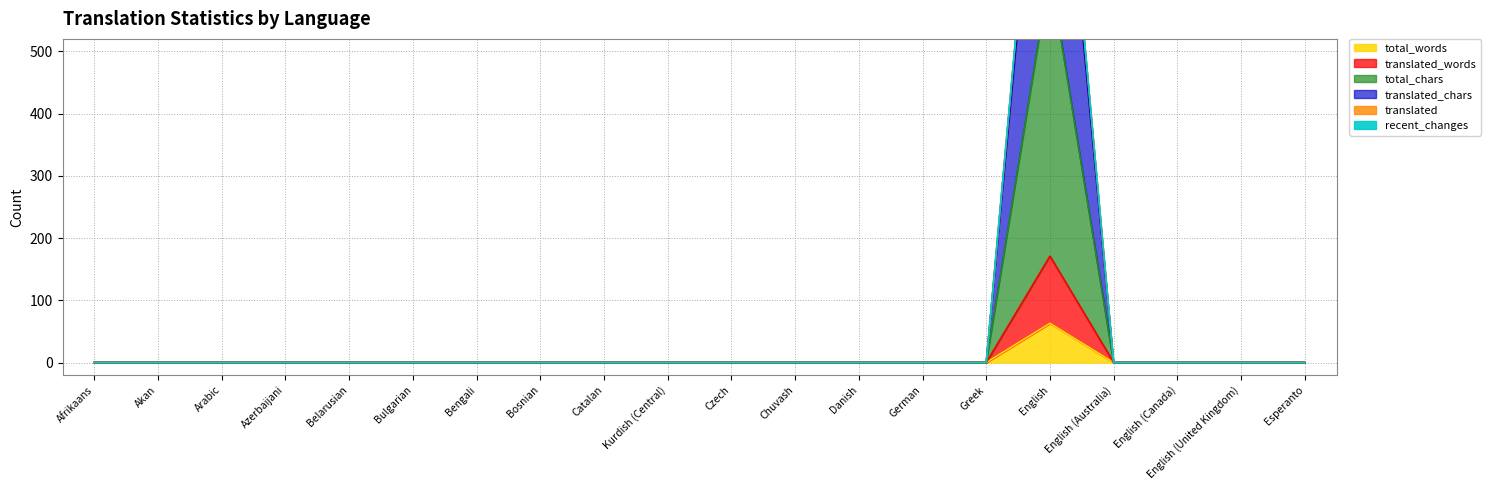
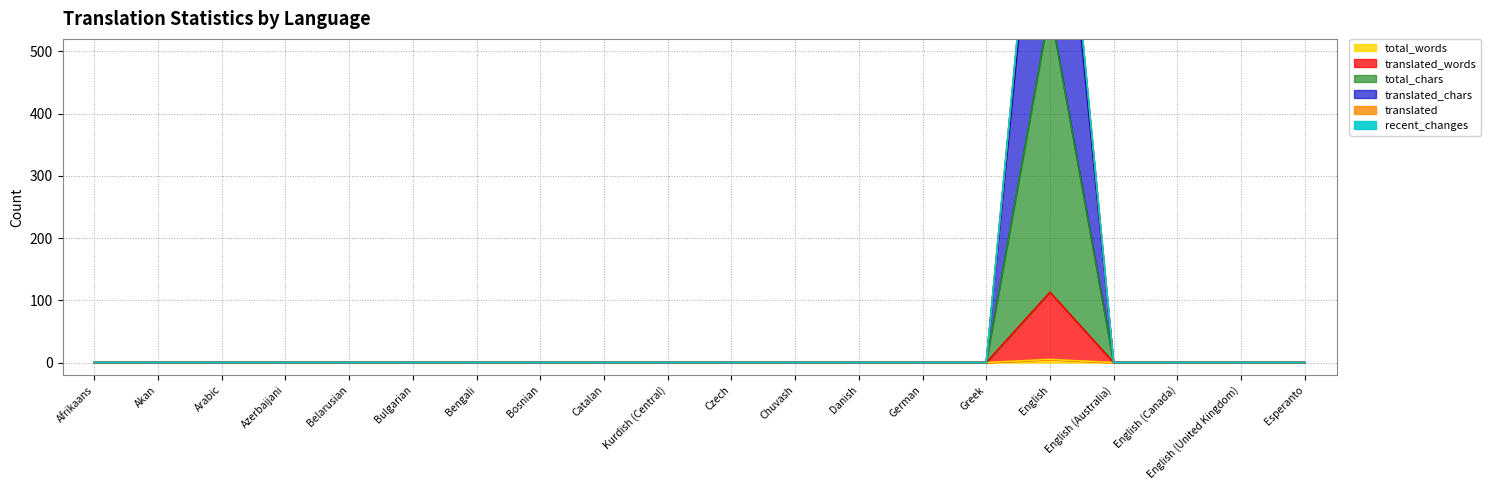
total_words, English: 60 -> 10
